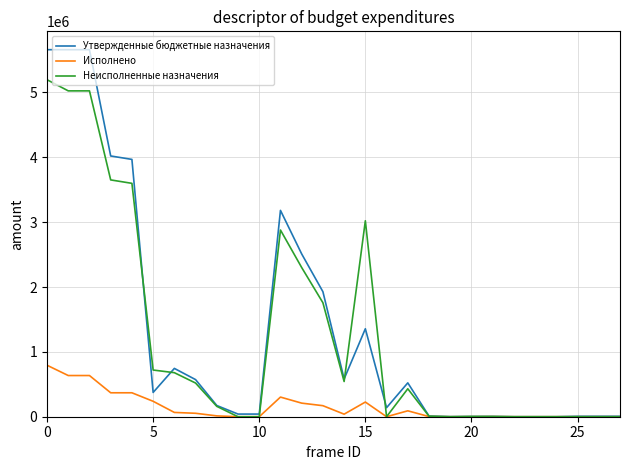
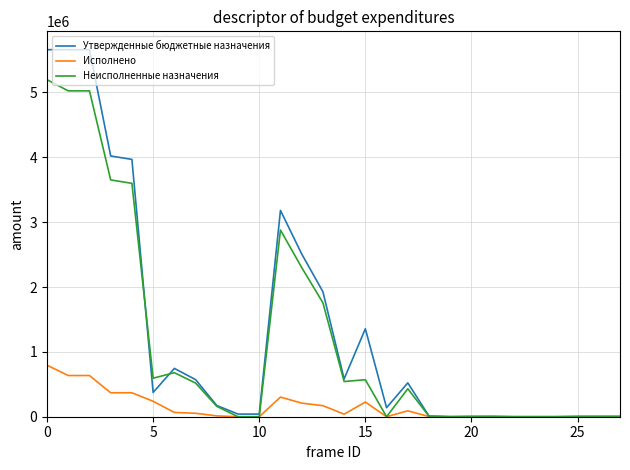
Неисполненные назначения, 5: 700000 -> 600000
Неисполненные назначения, 15: 3000000 -> 600000
